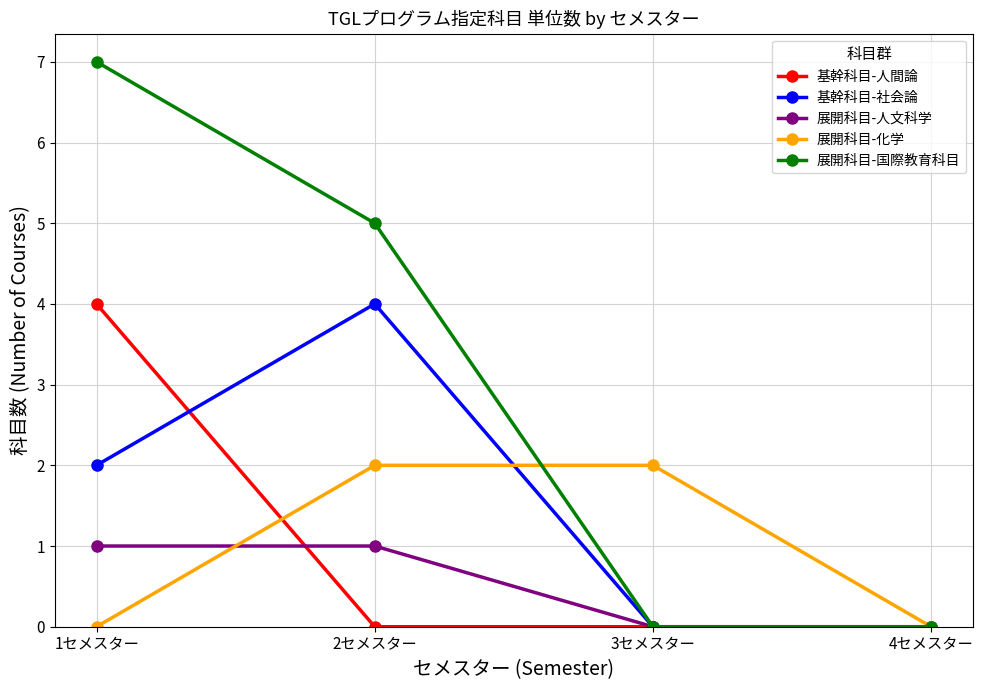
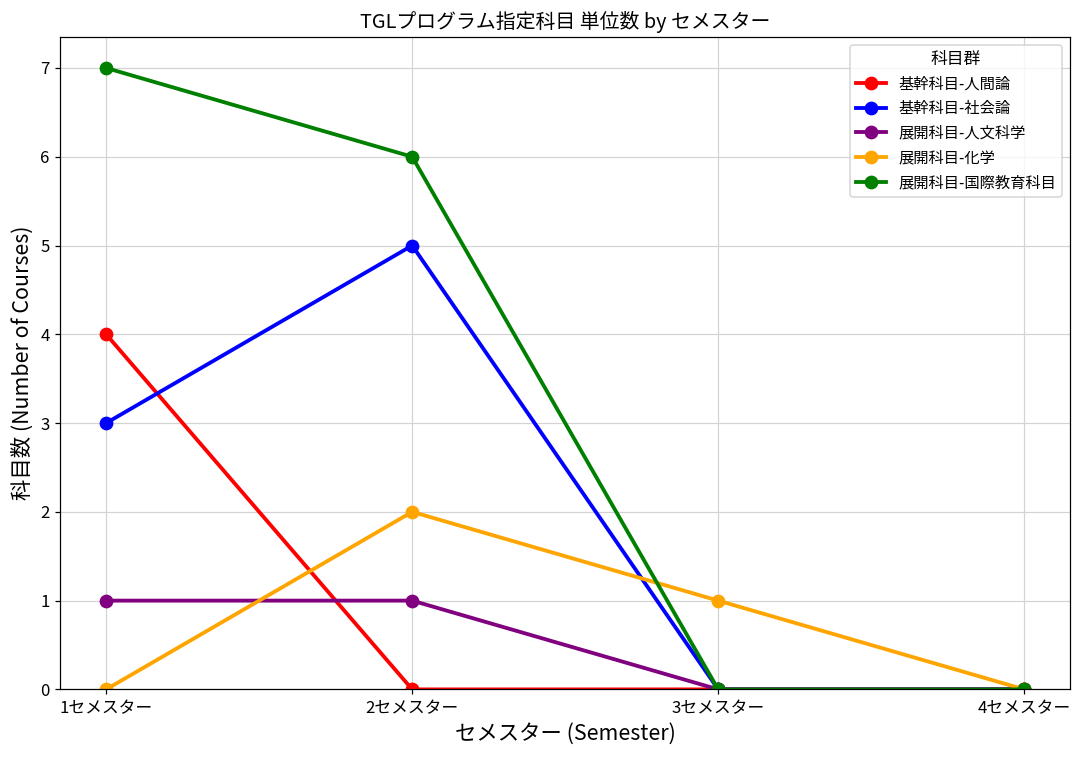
基幹科目-社会論, 1セメスター: 2 -> 3
基幹科目-社会論, 2セメスター: 4 -> 5
展開科目-国際教育科目, 2セメスター: 5 -> 6
展開科目-化学, 3セメスター: 2 -> 1
